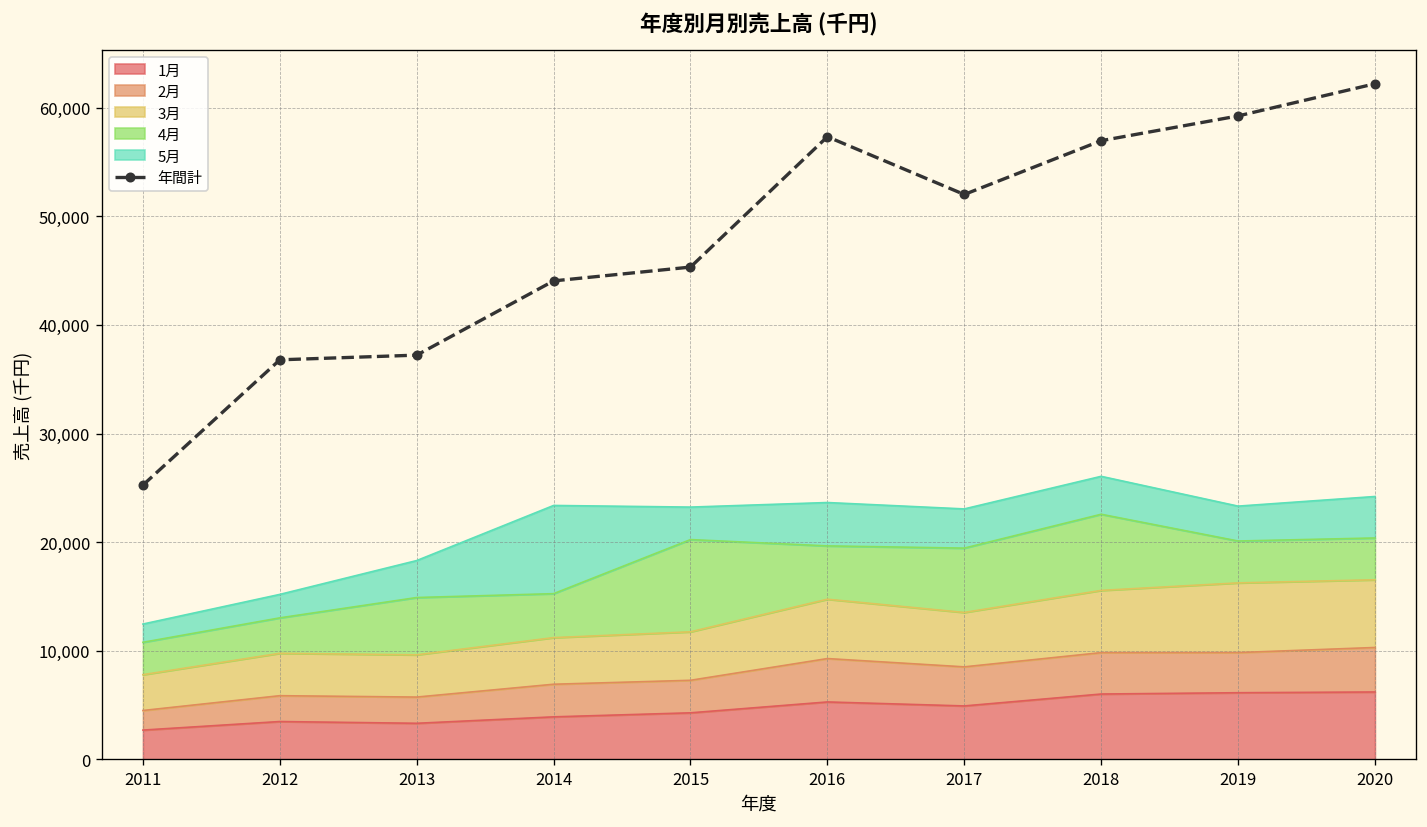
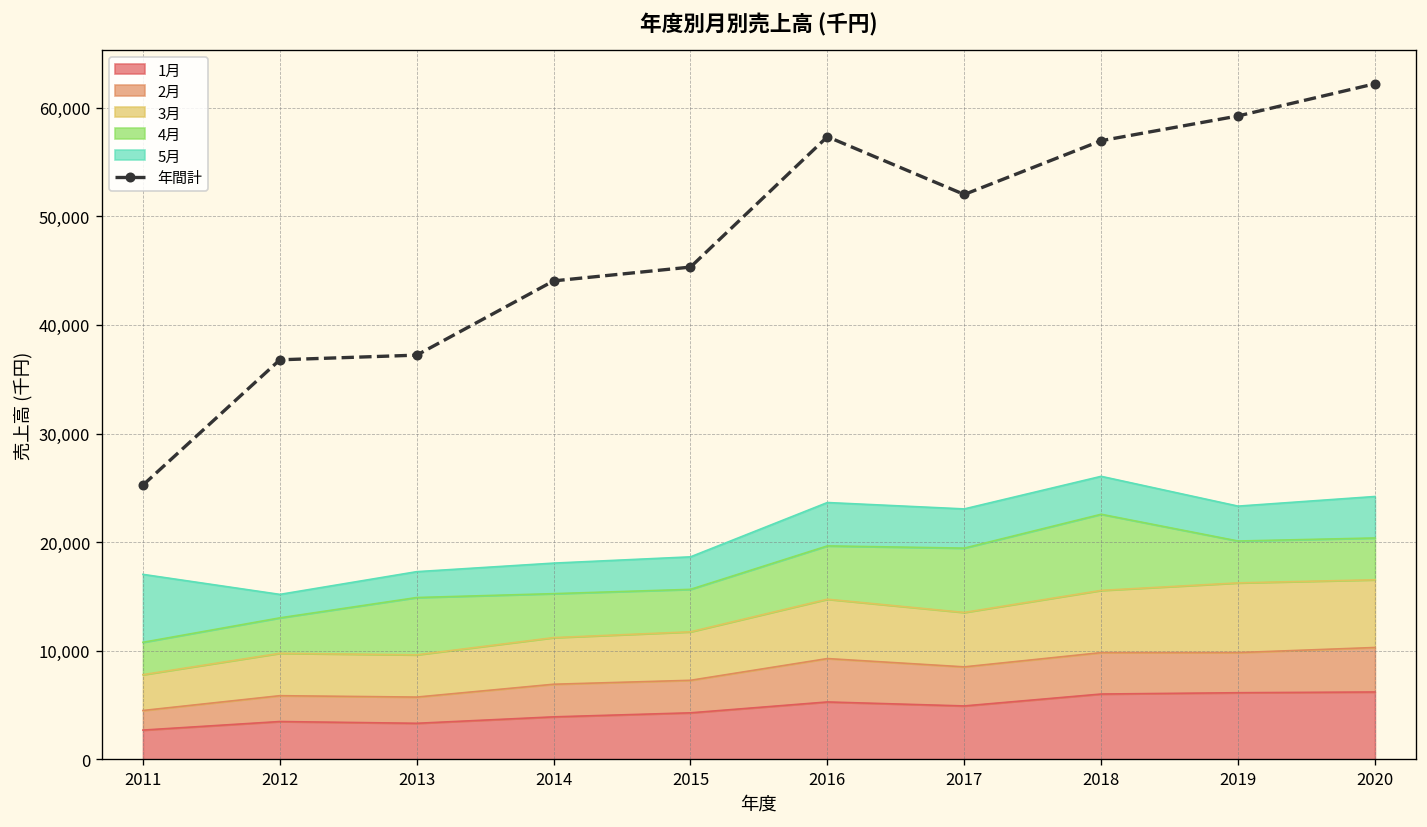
5月, 2011: 2,000 -> 6,000
5月, 2013: 3,000 -> 2,000
5月, 2014: 8,000 -> 3,000
4月, 2015: 8,000 -> 4,000
